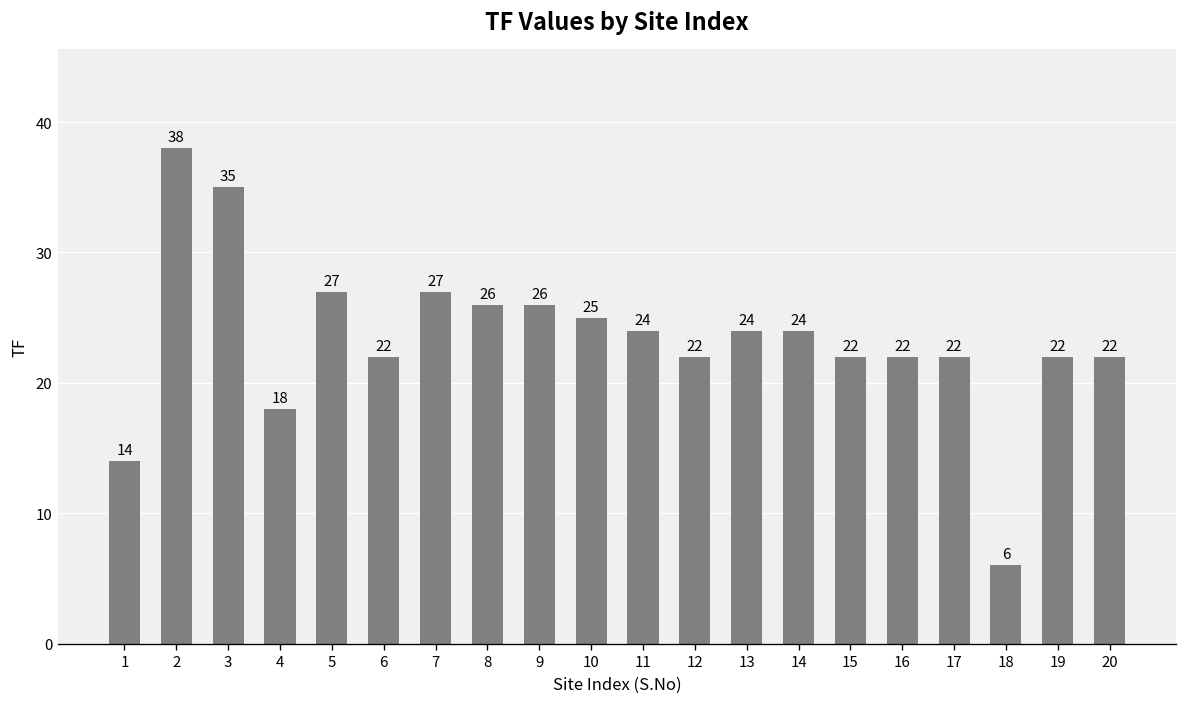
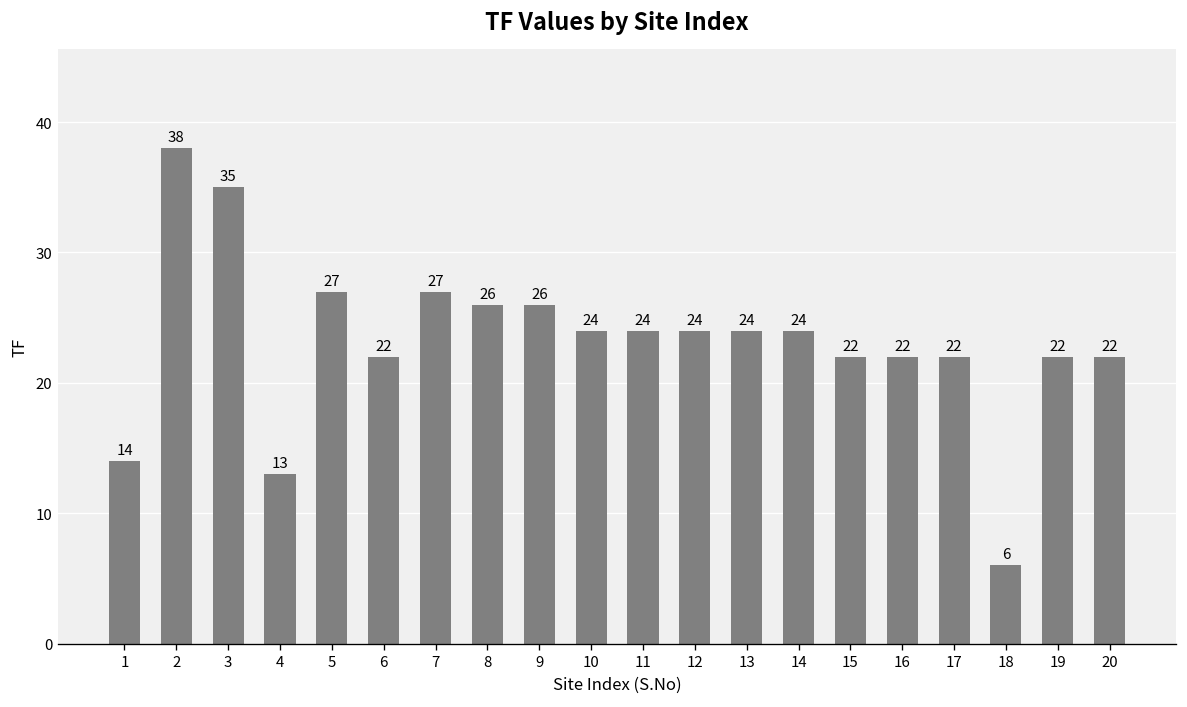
4: 18 -> 13
10: 25 -> 24
12: 22 -> 24
